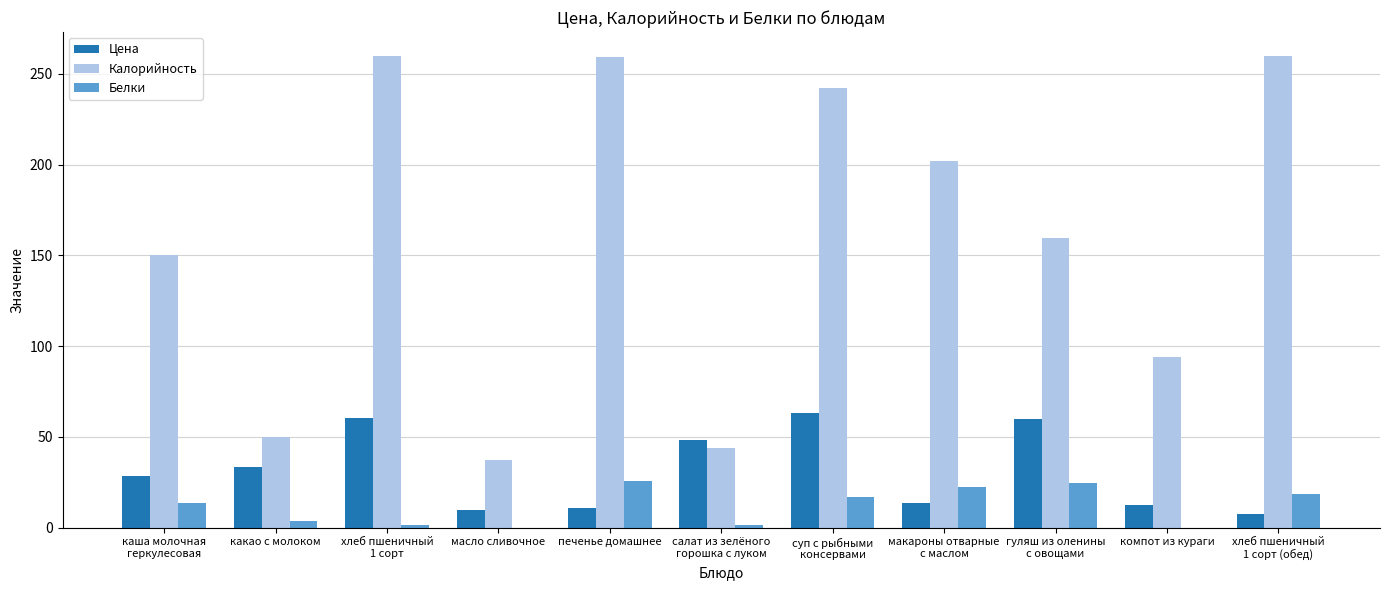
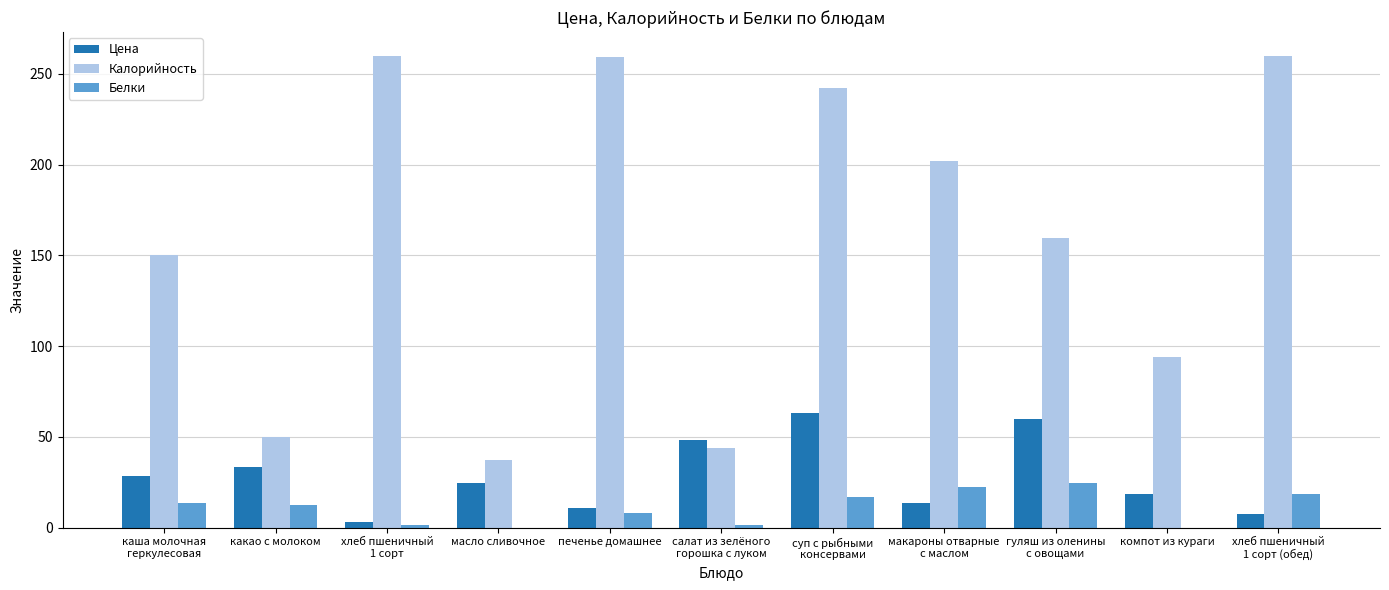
Белки, какао с молоком: 4 -> 13
Цена, хлеб пшеничный 1 сорт: 60 -> 3
Цена, масло сливочное: 10 -> 25
Белки, печенье домашнее: 26 -> 8
Цена, компот из кураги: 12 -> 19
